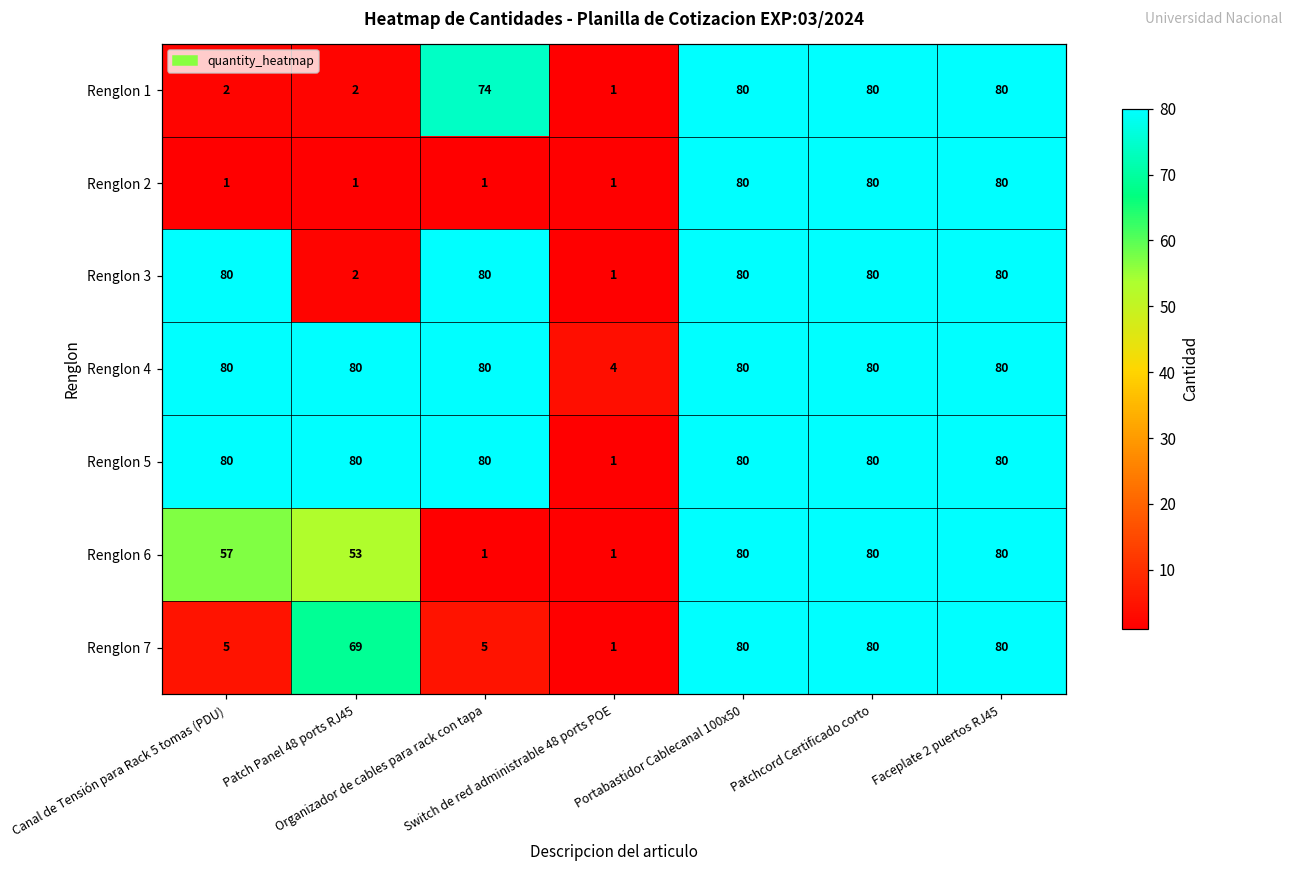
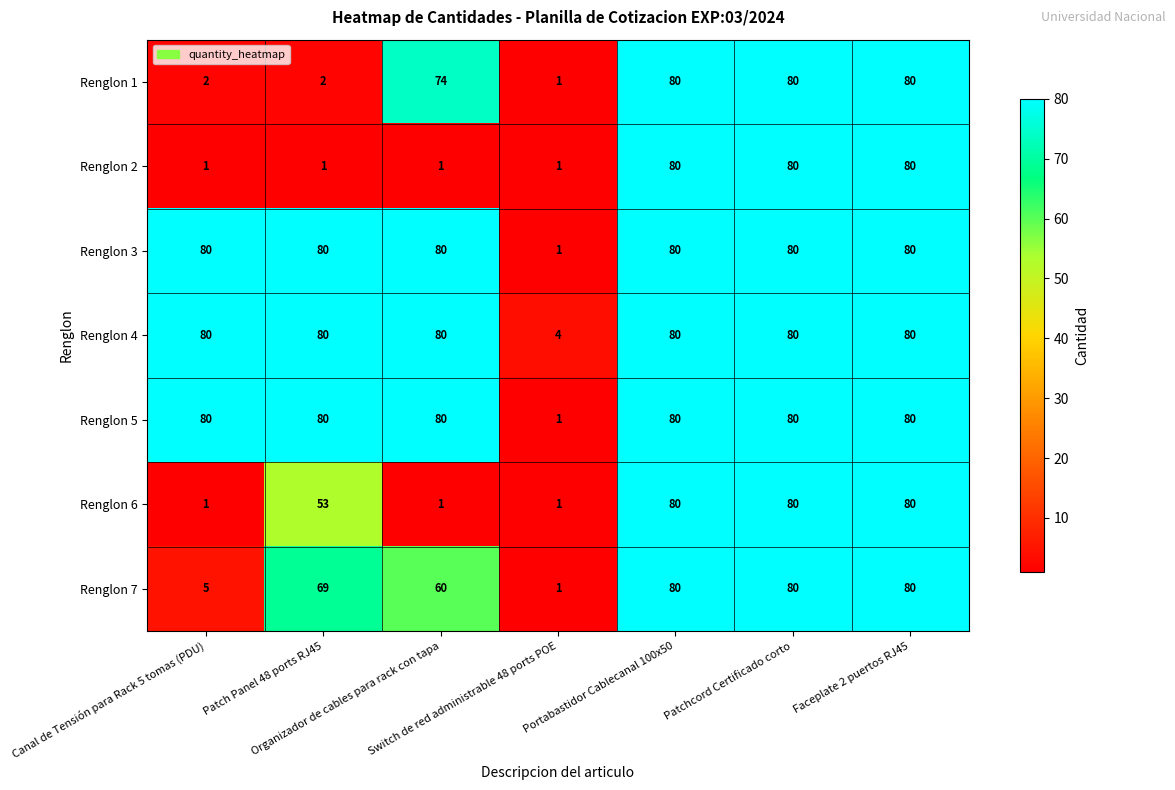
Renglon 3, Patch Panel 48 ports RJ45: 2 -> 80
Renglon 6, Canal de Tensión para Rack 5 tomas (PDU): 57 -> 1
Renglon 7, Organizador de cables para rack con tapa: 5 -> 60
